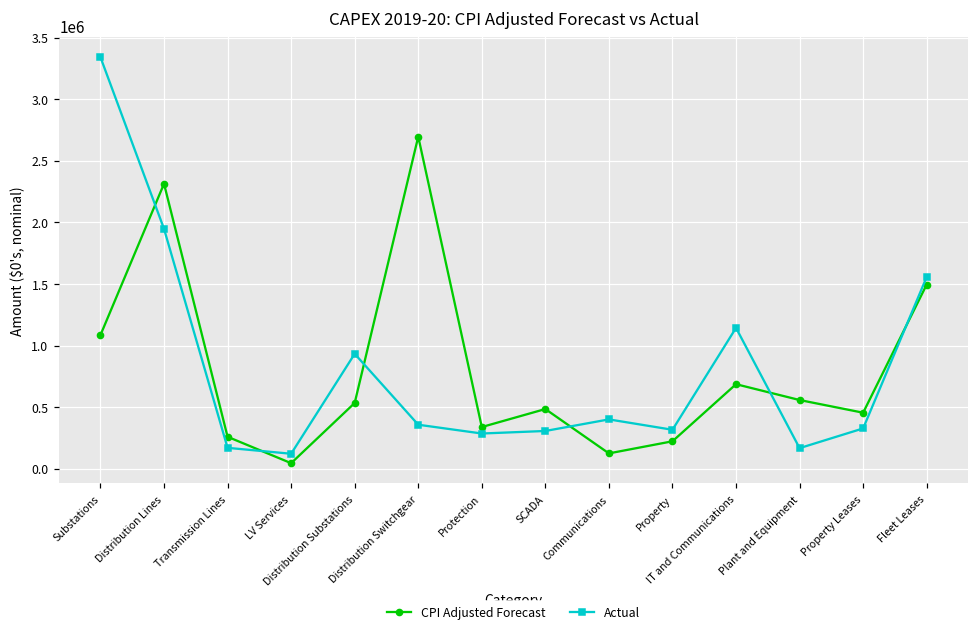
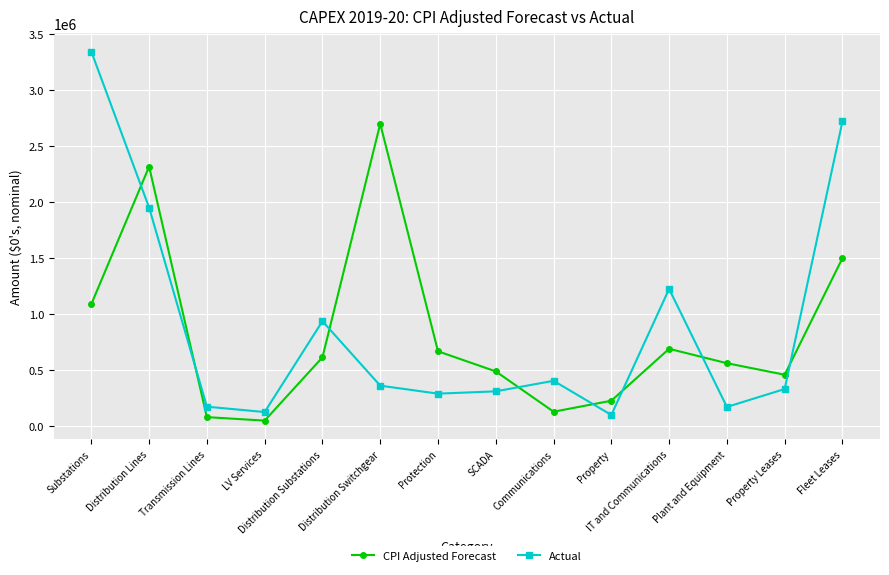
CPI Adjusted Forecast, Transmission Lines: 260000 -> 80000
CPI Adjusted Forecast, Distribution Substations: 530000 -> 610000
CPI Adjusted Forecast, Protection: 340000 -> 670000
Actual, Property: 320000 -> 100000
Actual, IT and Communications: 1140000 -> 1220000
Actual, Fleet Leases: 1560000 -> 2720000
